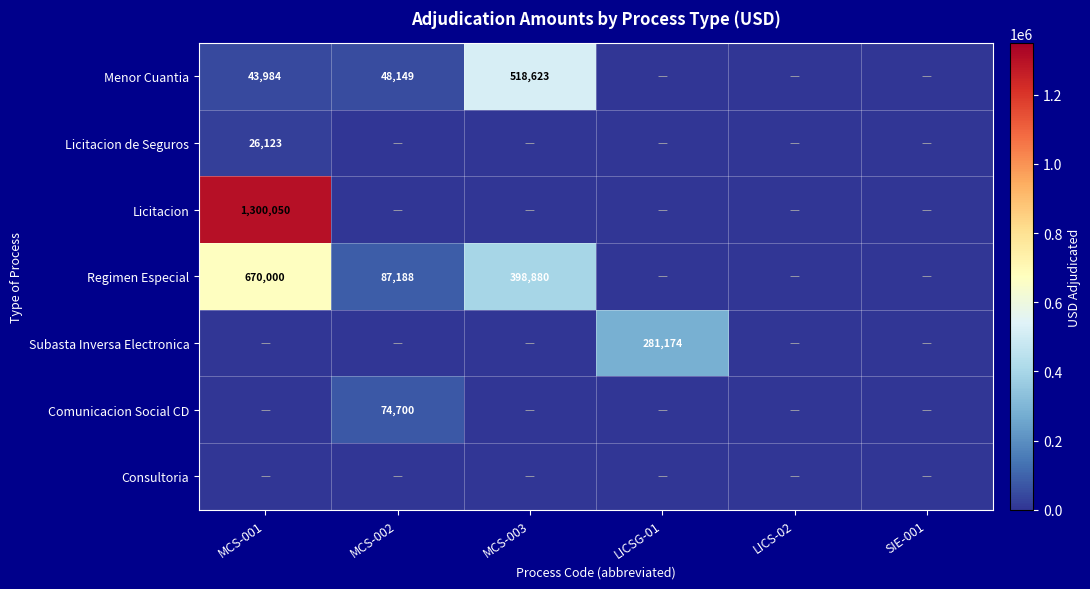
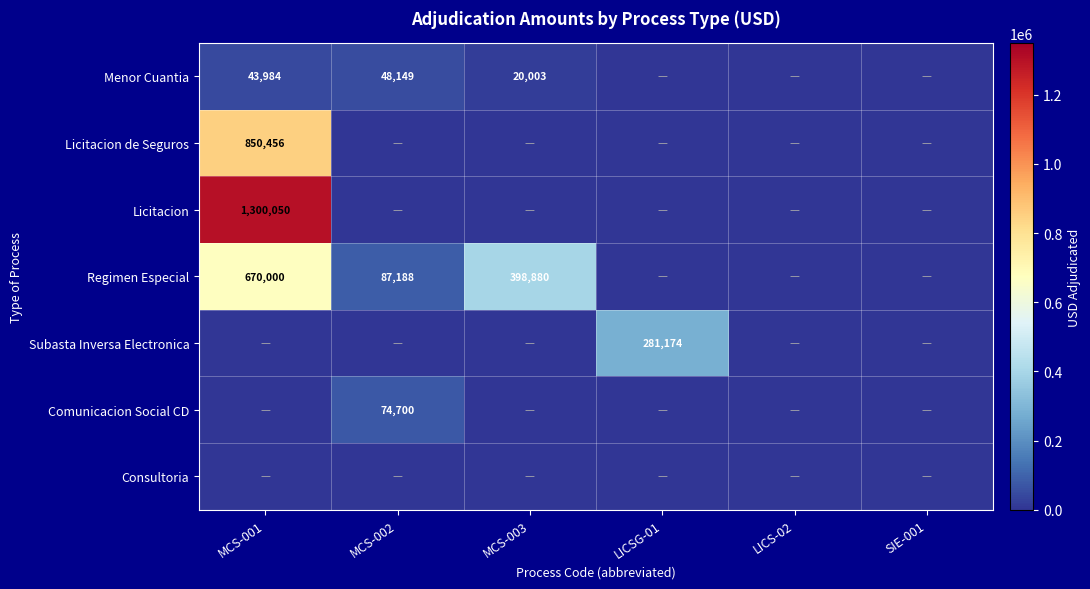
Menor Cuantia, MCS-003: 518,623 -> 20,003
Licitacion de Seguros, MCS-001: 26,123 -> 850,456
